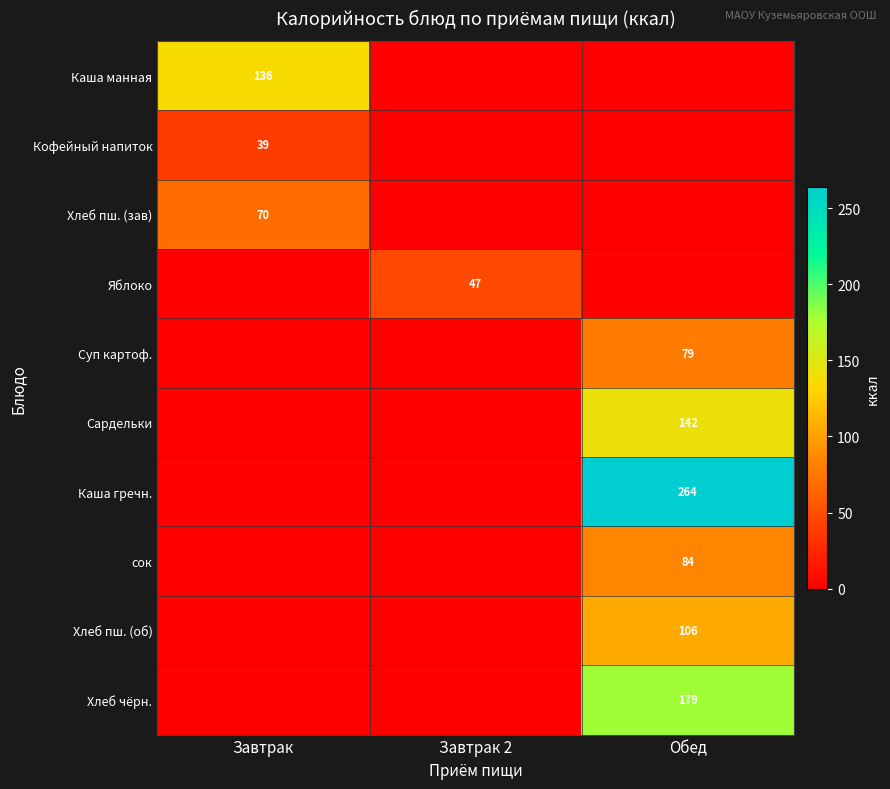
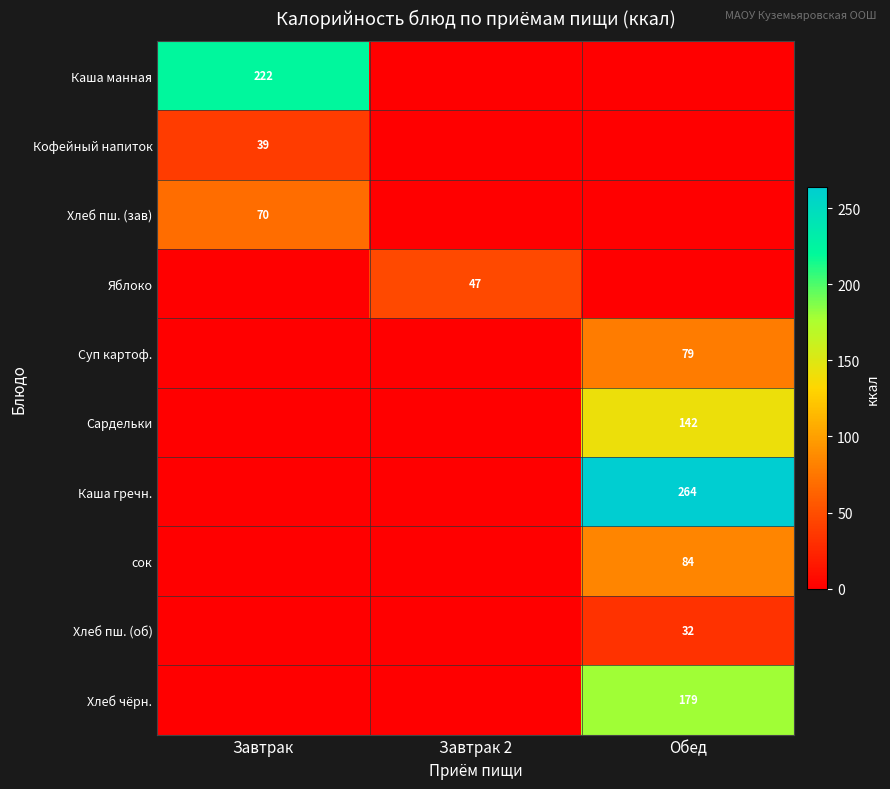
Каша манная, Завтрак: 136 -> 222
Хлеб пш. (об), Обед: 106 -> 32
